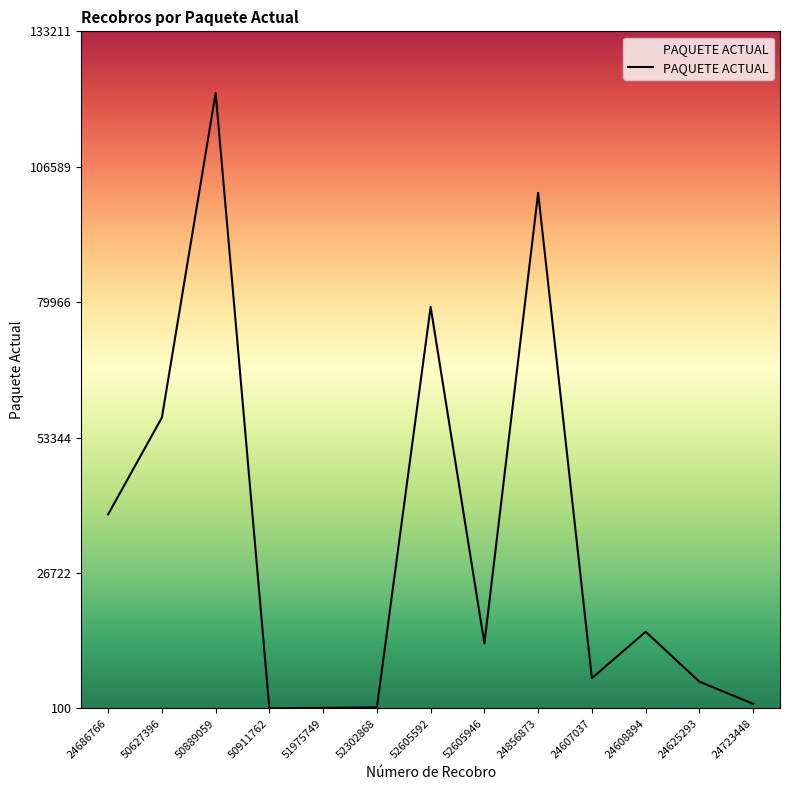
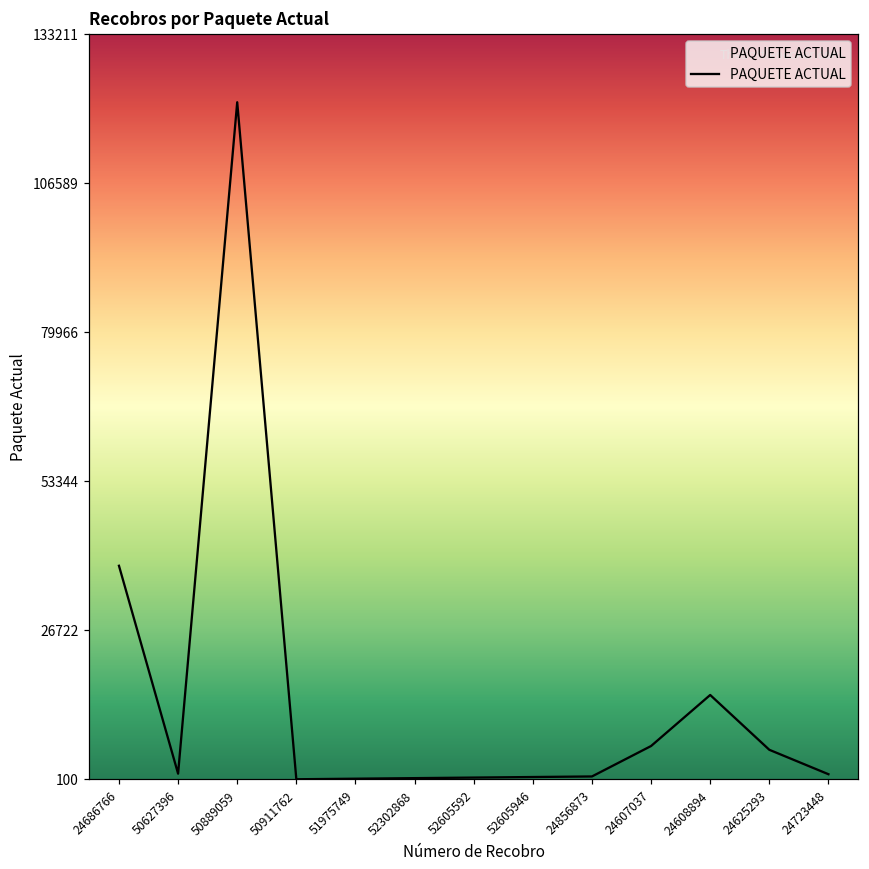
50627396: 57000 -> 1000
52605592: 79000 -> 0
52605946: 13000 -> 1000
24856873: 101000 -> 1000
